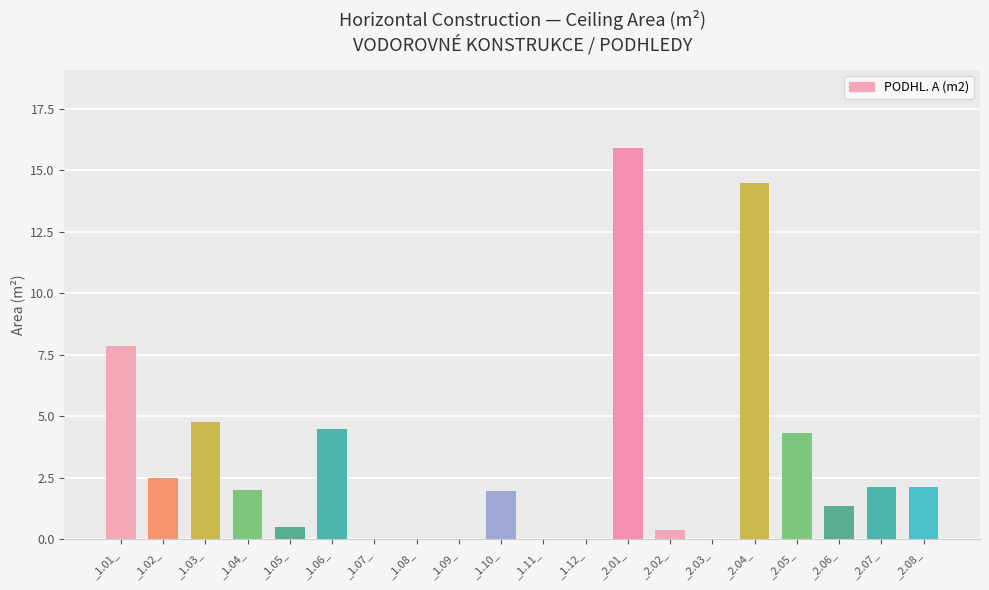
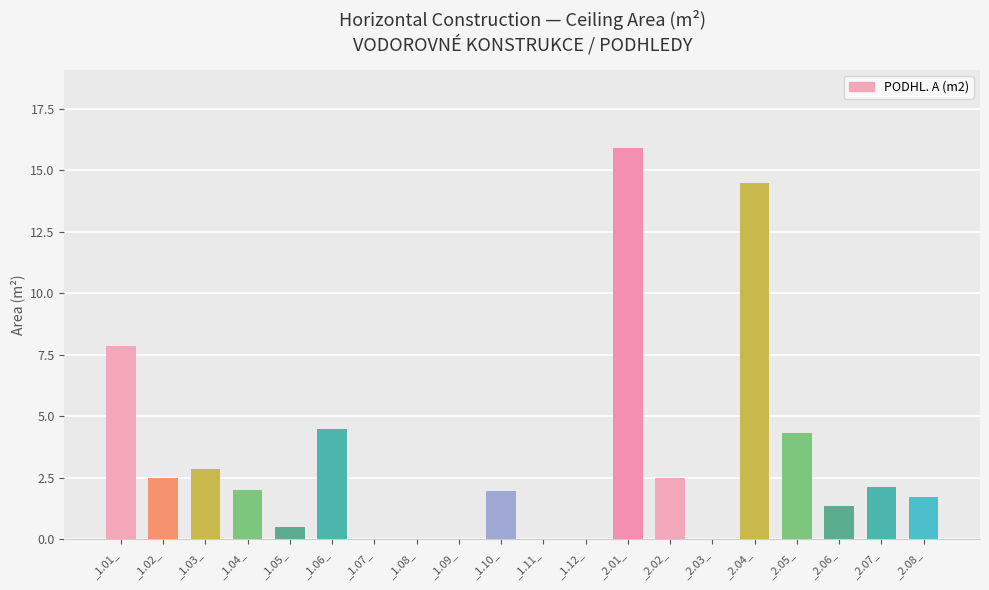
_1.03_: 4.8 -> 2.8
_2.02_: 0.4 -> 2.5
_2.08_: 2.1 -> 1.7
